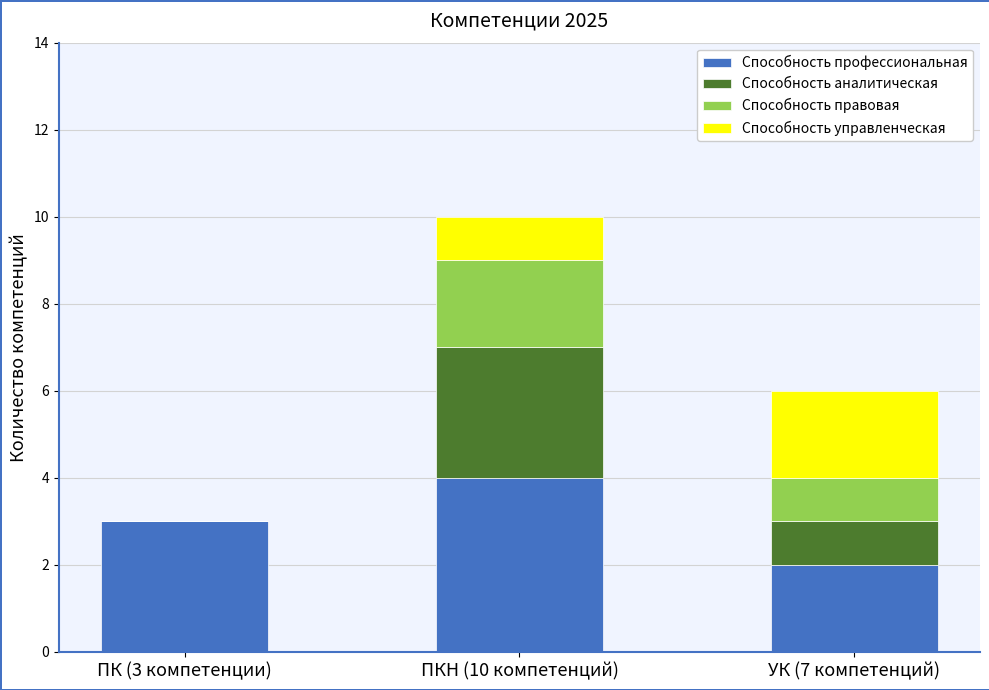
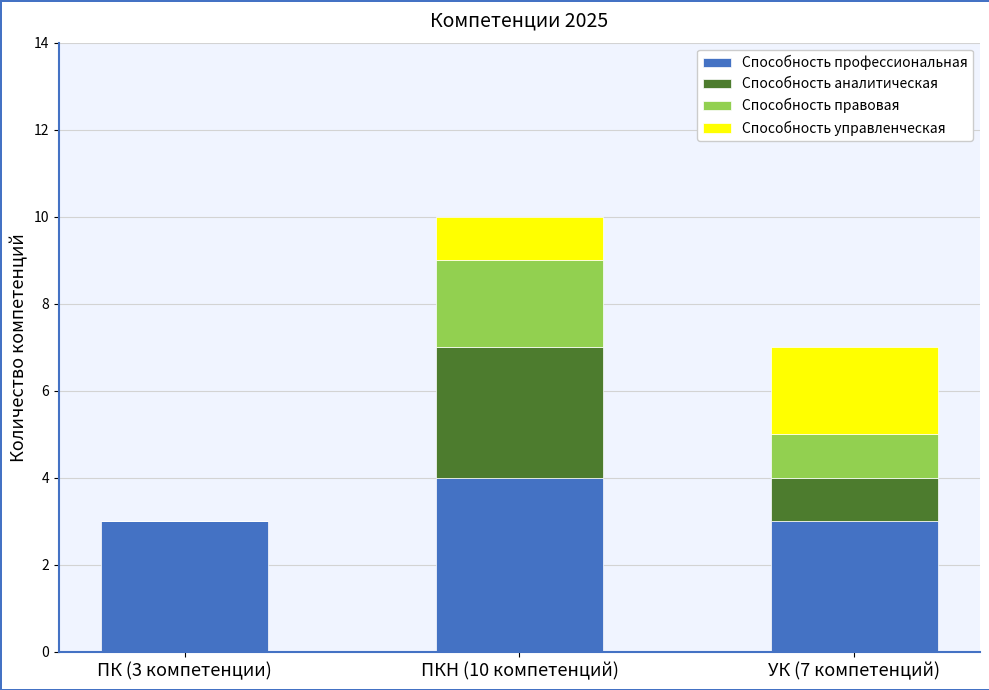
Способность профессиональная, УК (7 компетенций): 2 -> 3
